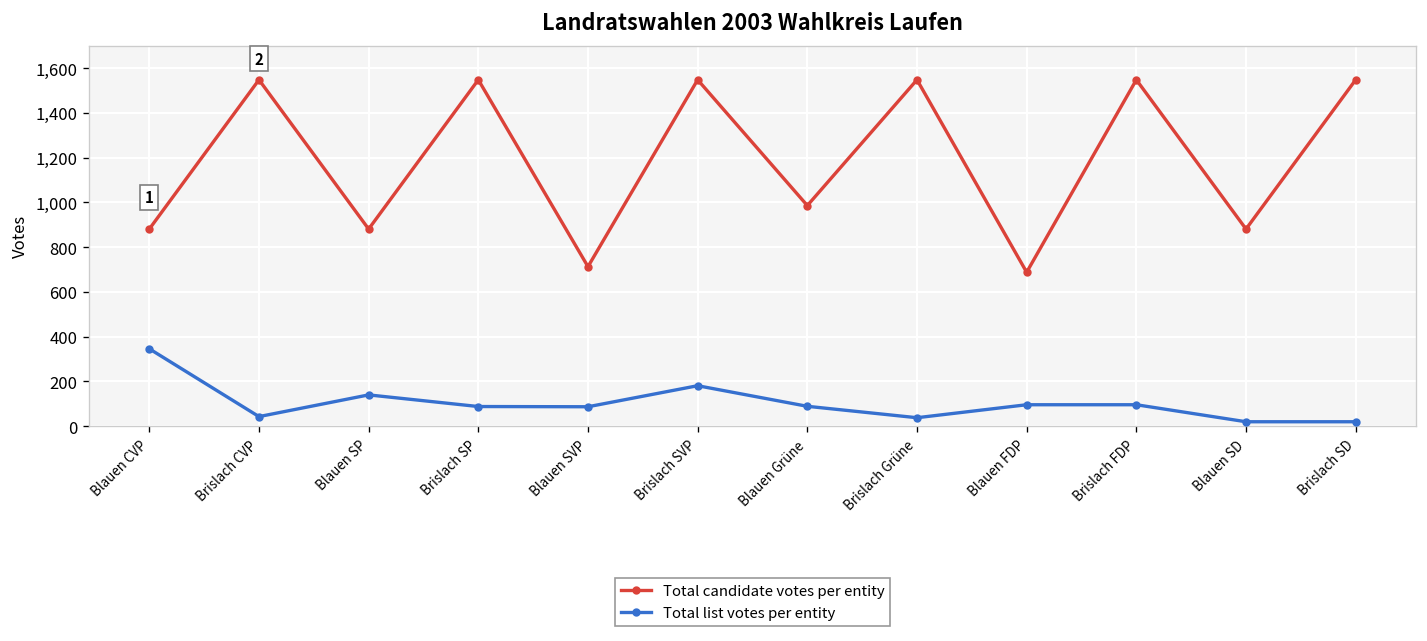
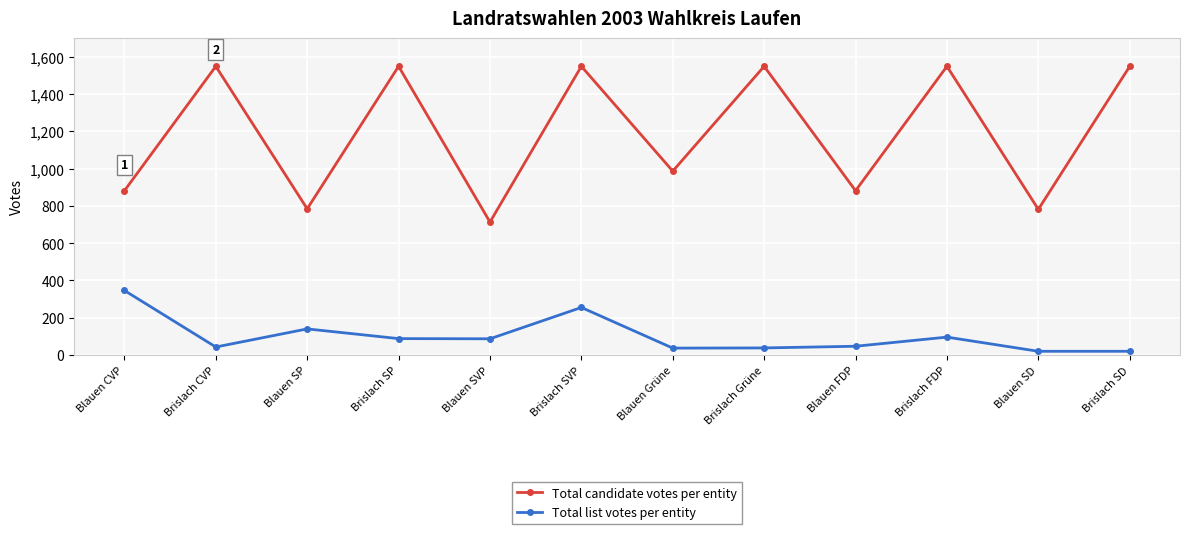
Total candidate votes per entity, Blauen SP: 880 -> 780
Total list votes per entity, Brislach SVP: 180 -> 260
Total list votes per entity, Blauen Grüne: 90 -> 40
Total candidate votes per entity, Blauen FDP: 690 -> 880
Total list votes per entity, Blauen FDP: 100 -> 50
Total candidate votes per entity, Blauen SD: 880 -> 780
